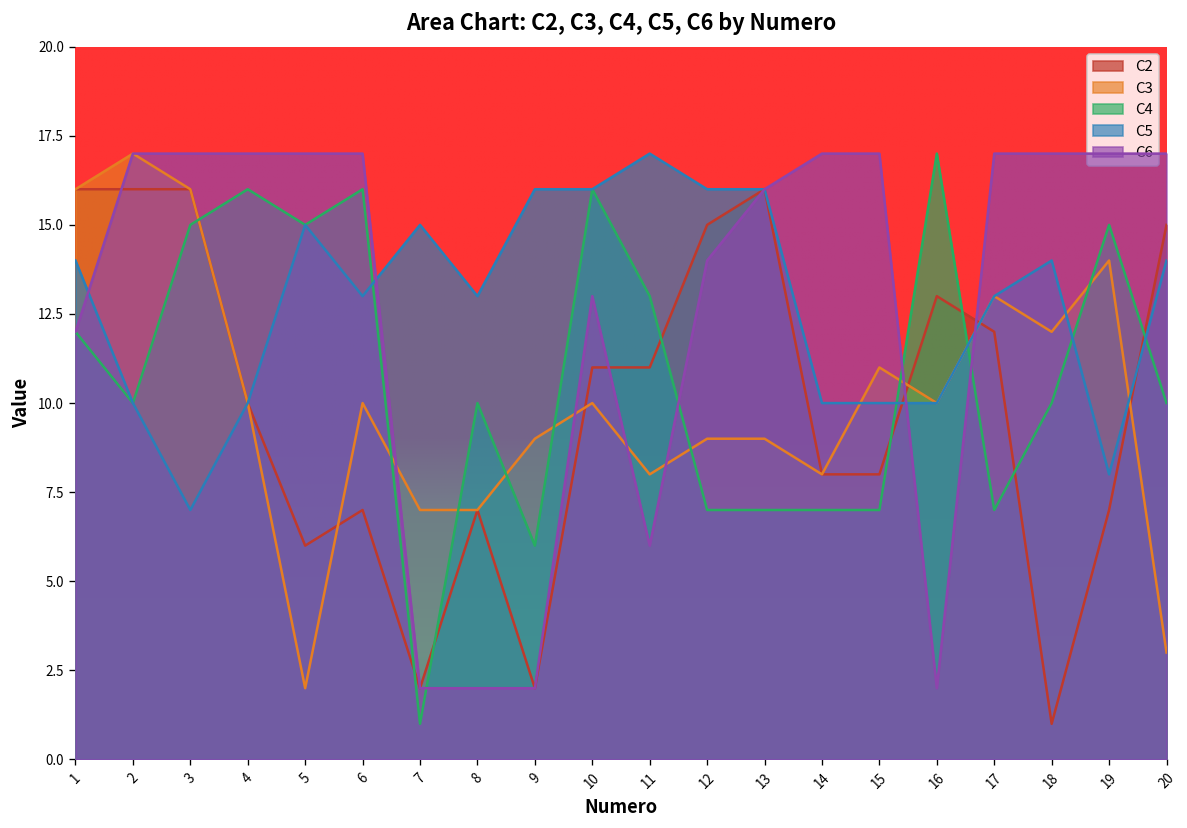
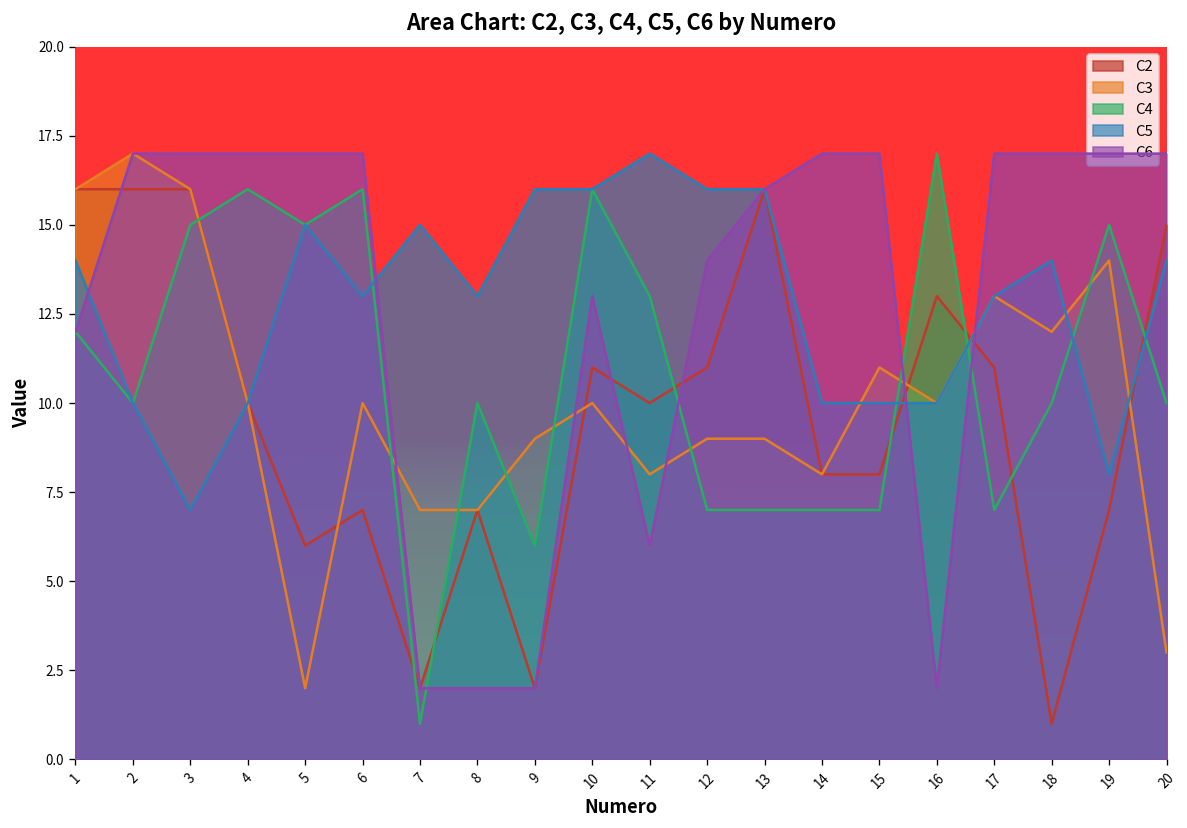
C2, 11: 11 -> 10
C2, 12: 15 -> 11
C2, 17: 12 -> 11
